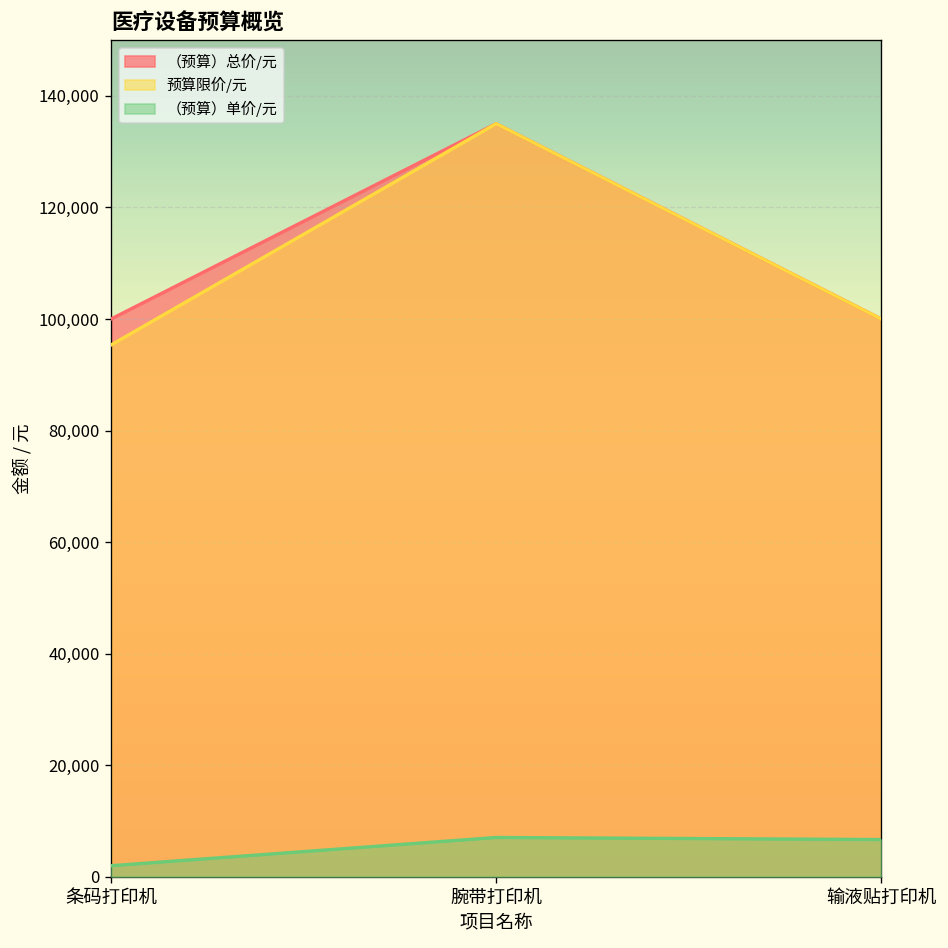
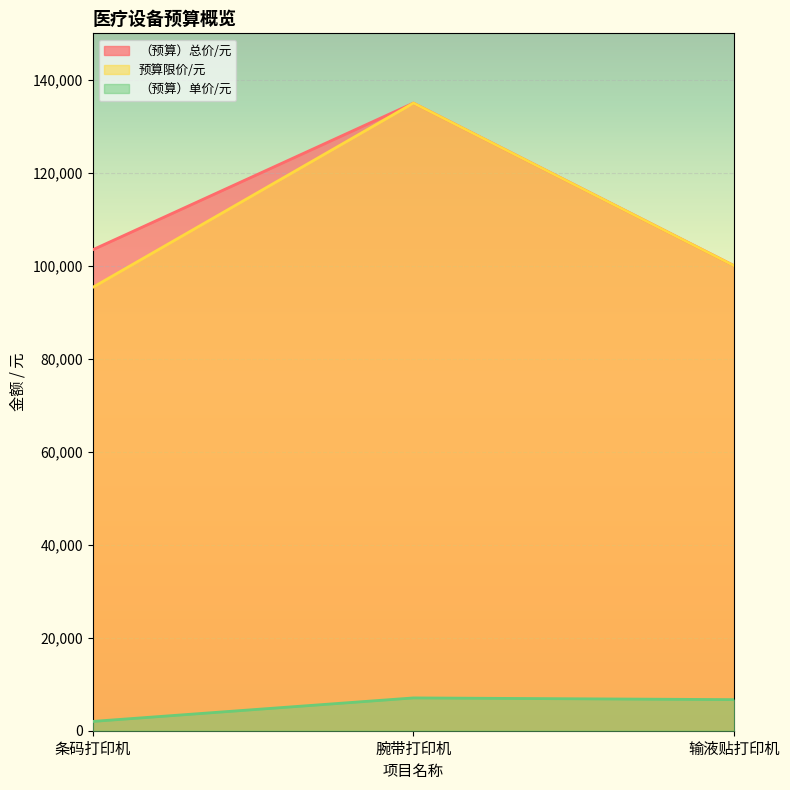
（预算）总价/元, 条码打印机: 100,000 -> 103,000
